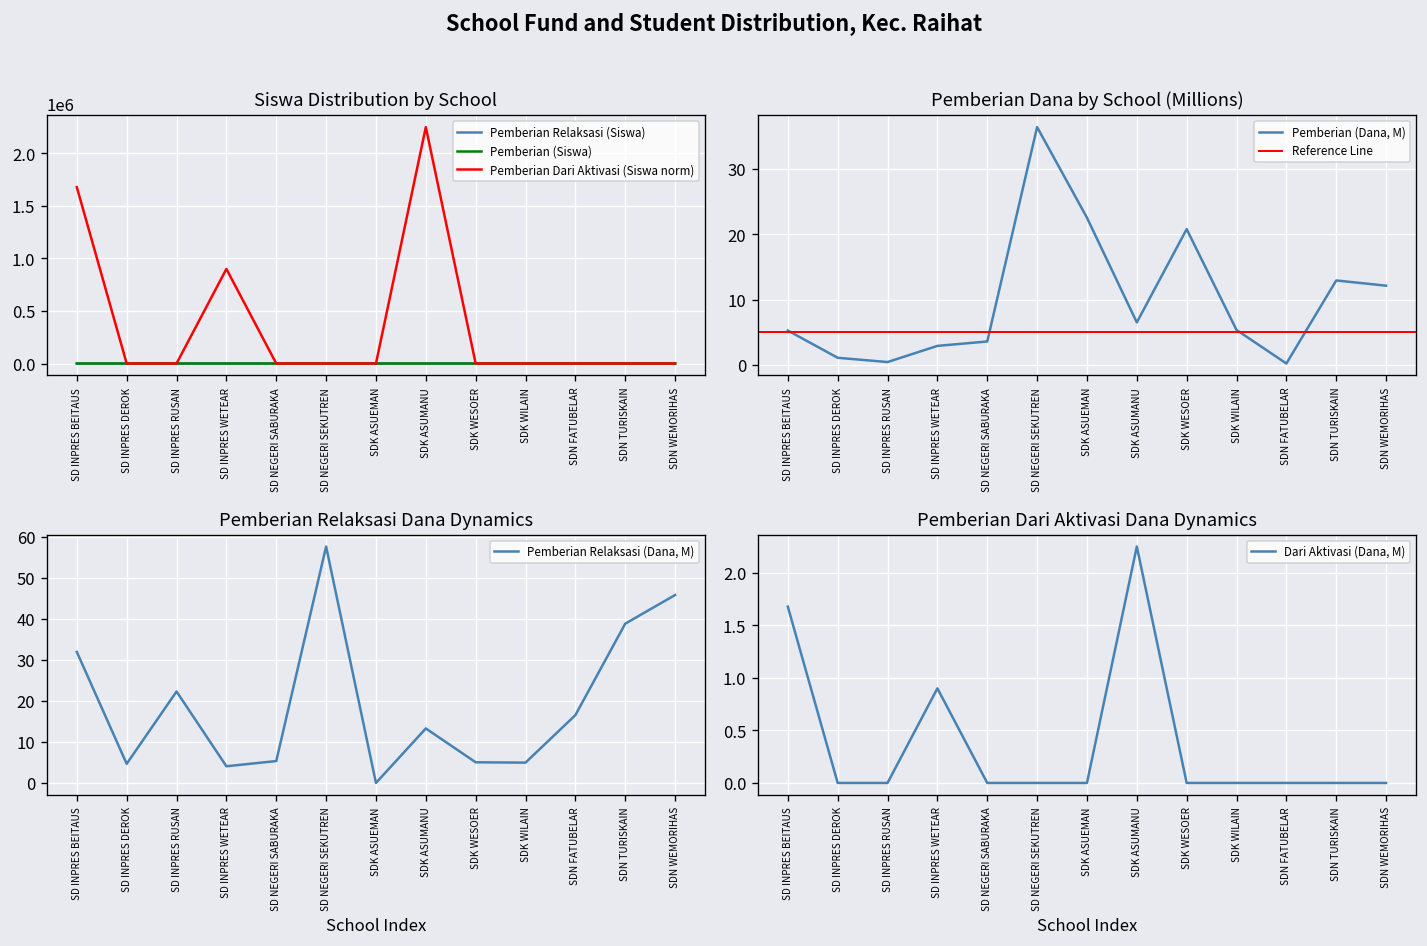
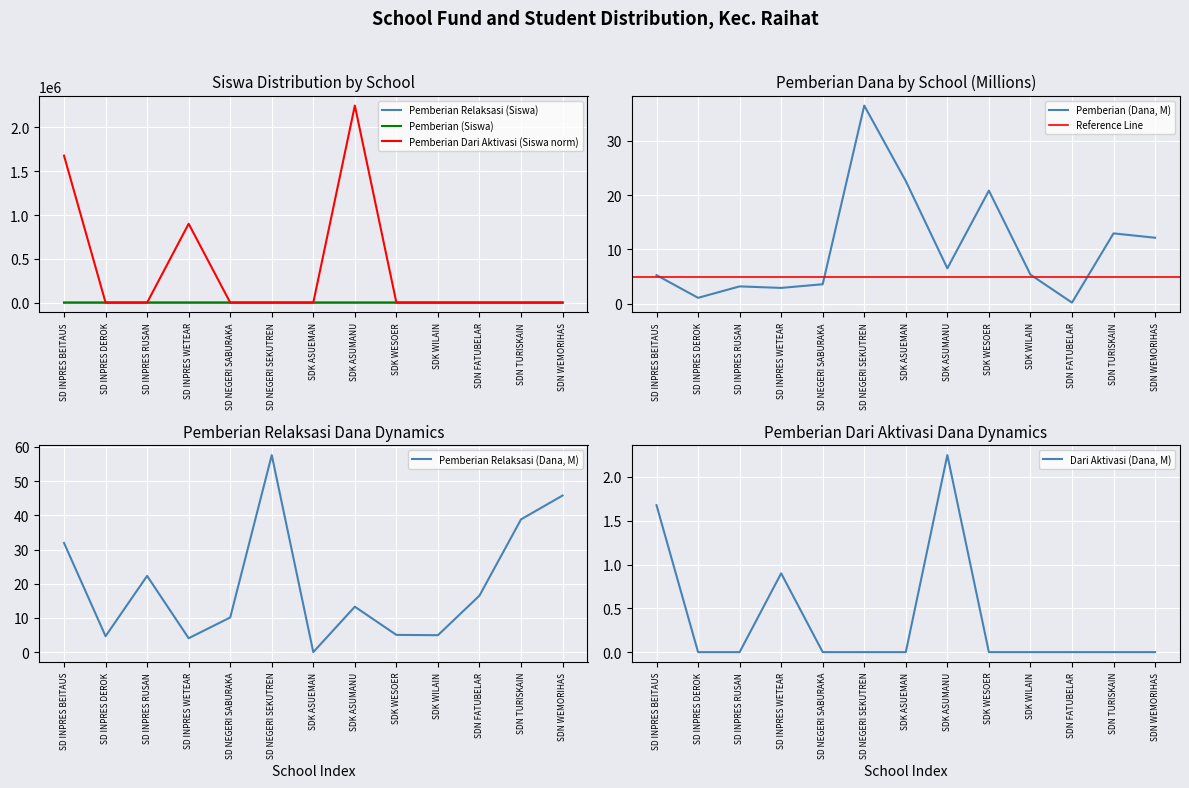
Pemberian Dana by School (Millions), SD INPRES RUSAN: 0 -> 3
Pemberian Relaksasi Dana Dynamics, SD NEGERI SABURAKA: 5 -> 10
